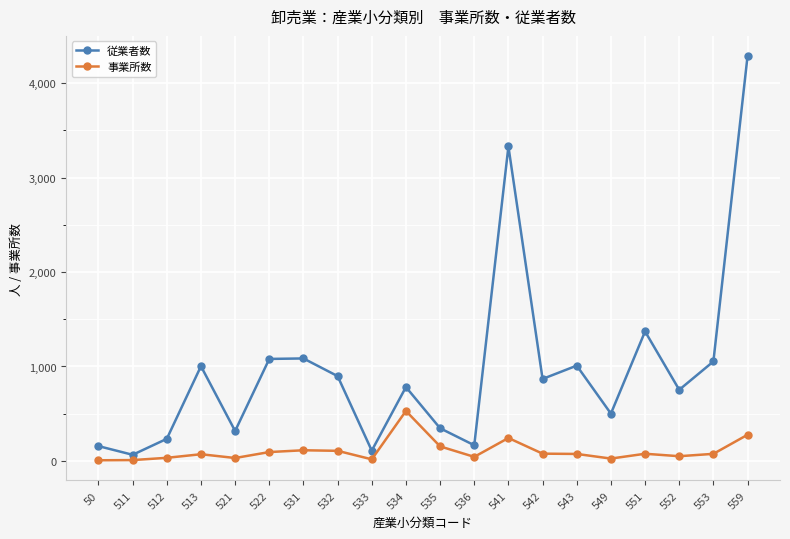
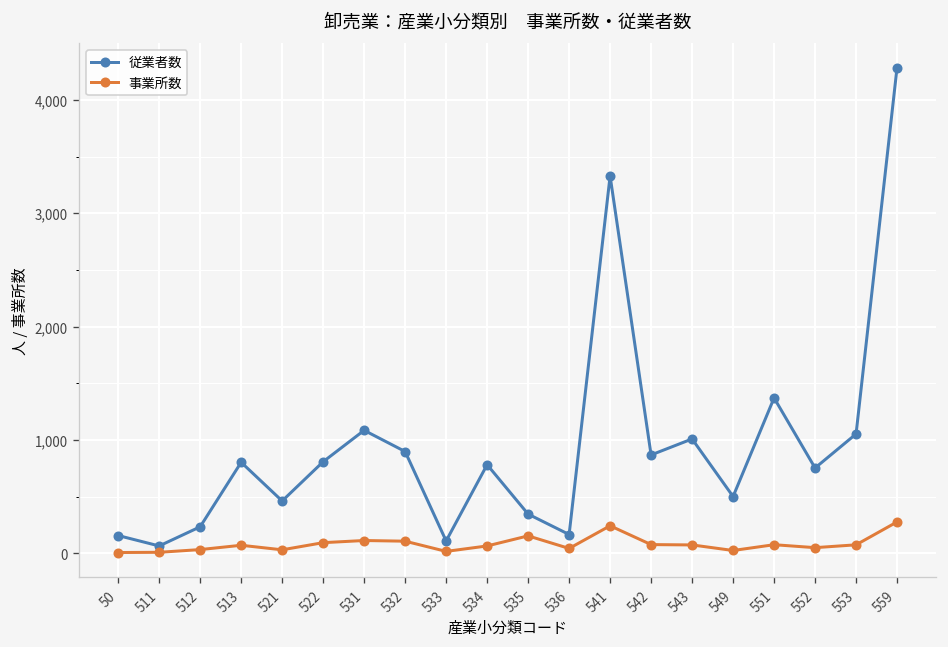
従業者数, 513: 1,000 -> 800
従業者数, 521: 300 -> 500
従業者数, 522: 1,100 -> 800
事業所数, 534: 500 -> 100
